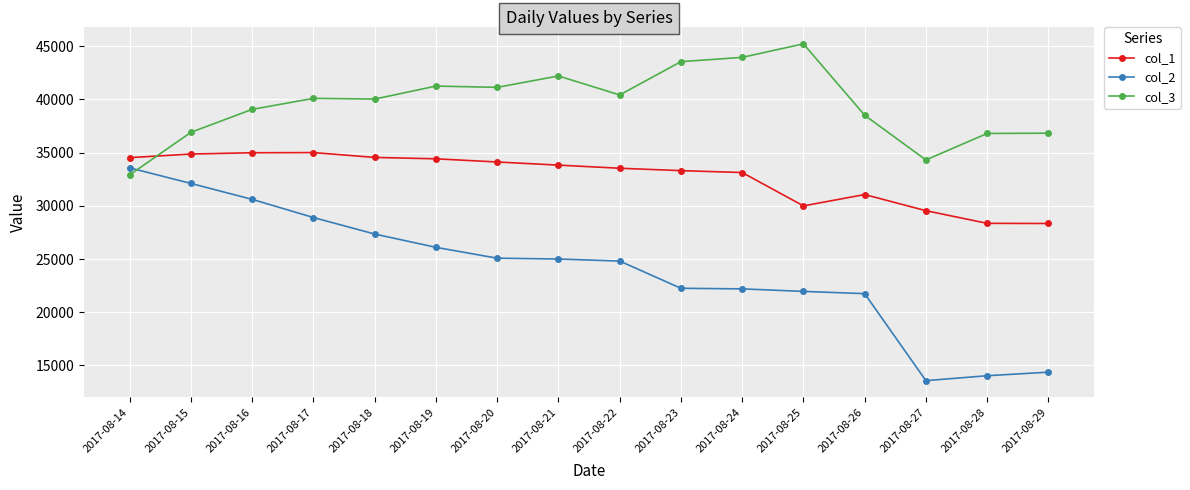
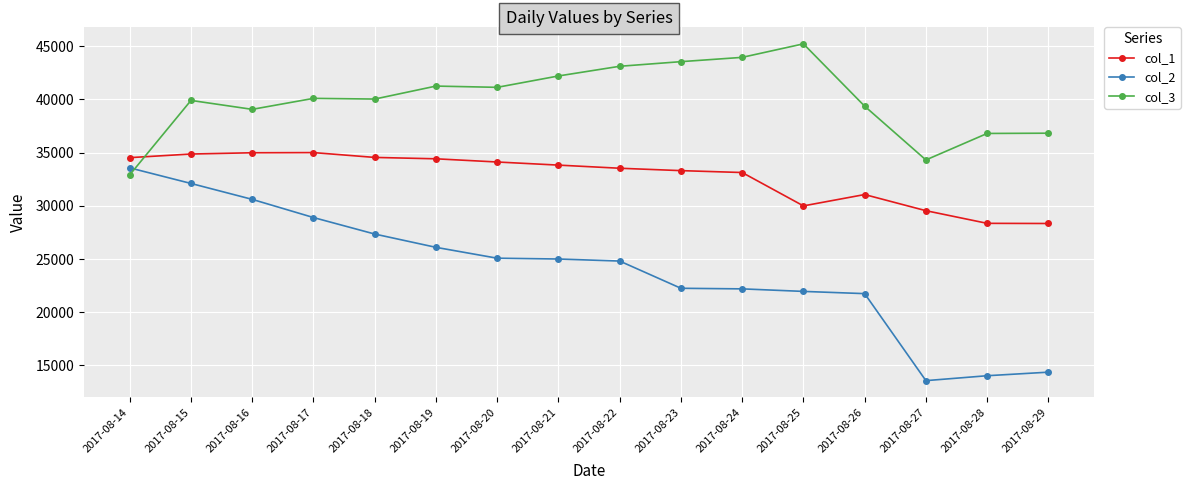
col_3, 2017-08-15: 36900 -> 39900
col_3, 2017-08-22: 40400 -> 43100
col_3, 2017-08-26: 38500 -> 39400
